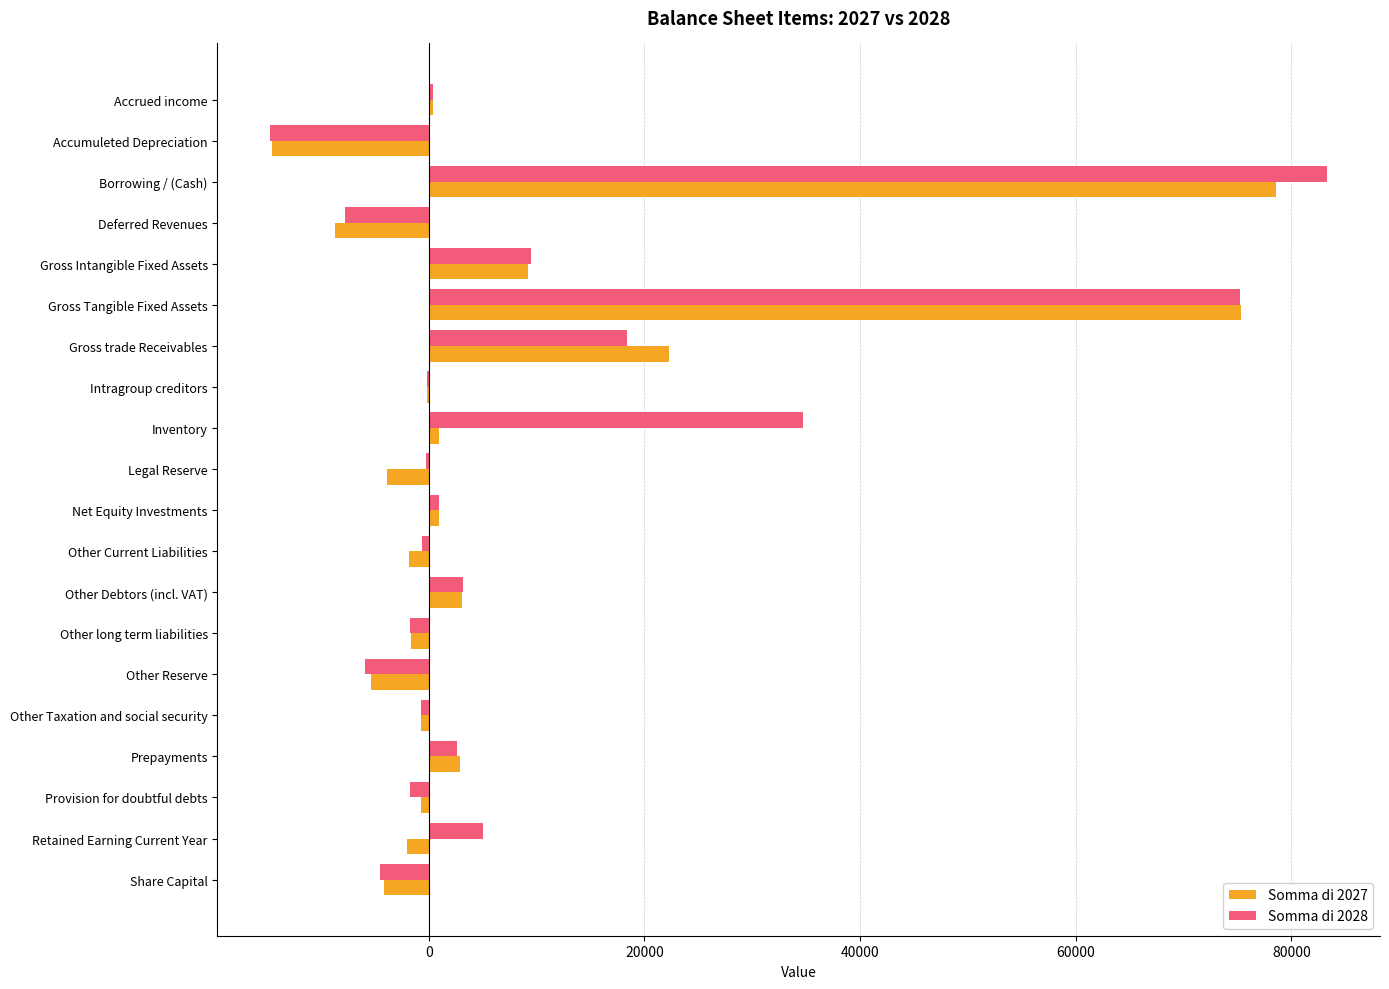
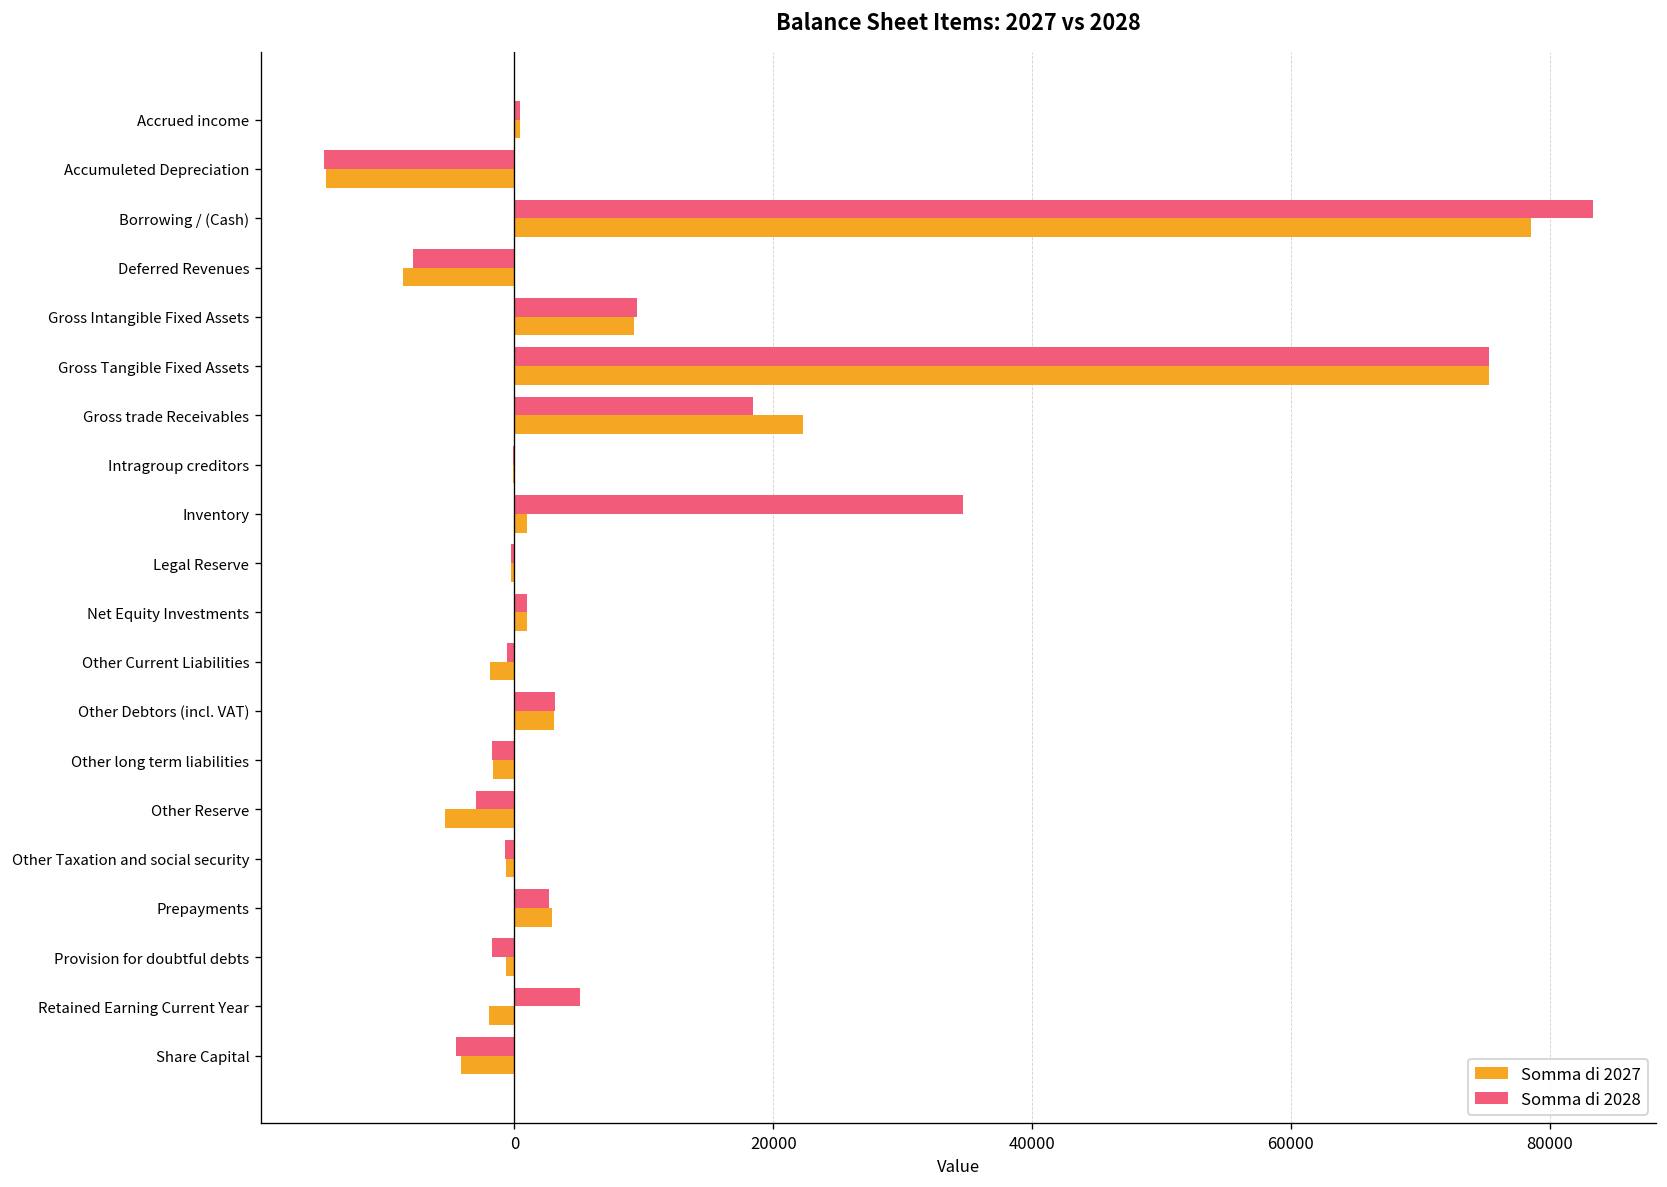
Somma di 2027, Legal Reserve: -3900 -> -300
Somma di 2028, Other Reserve: -5900 -> -3000
